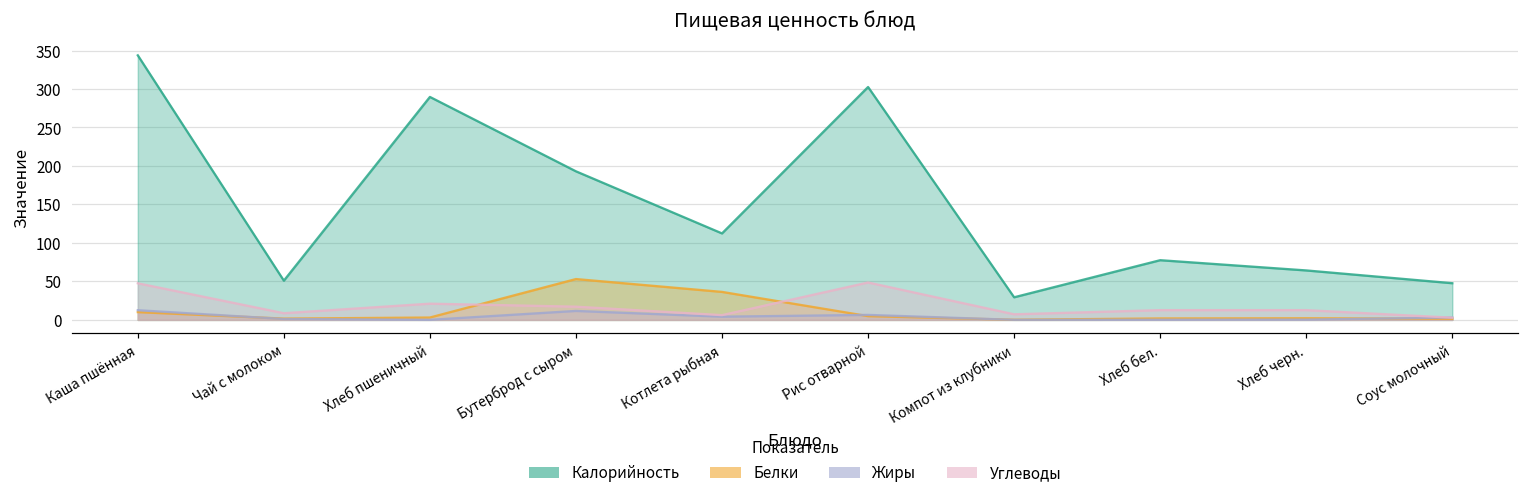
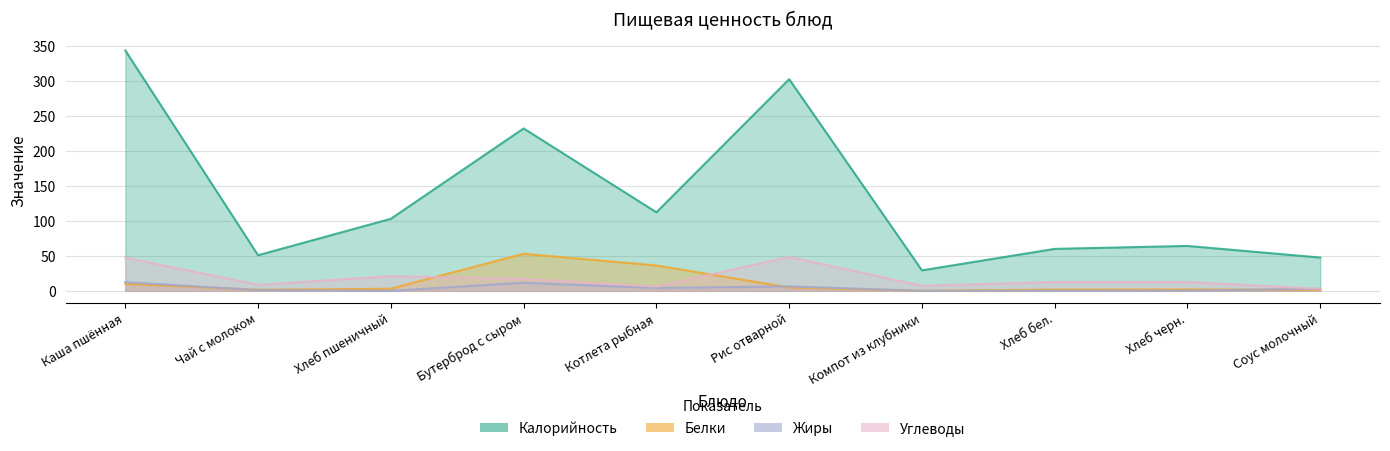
Калорийность, Хлеб пшеничный: 290 -> 100
Калорийность, Бутерброд с сыром: 190 -> 230
Калорийность, Хлеб бел.: 80 -> 60
